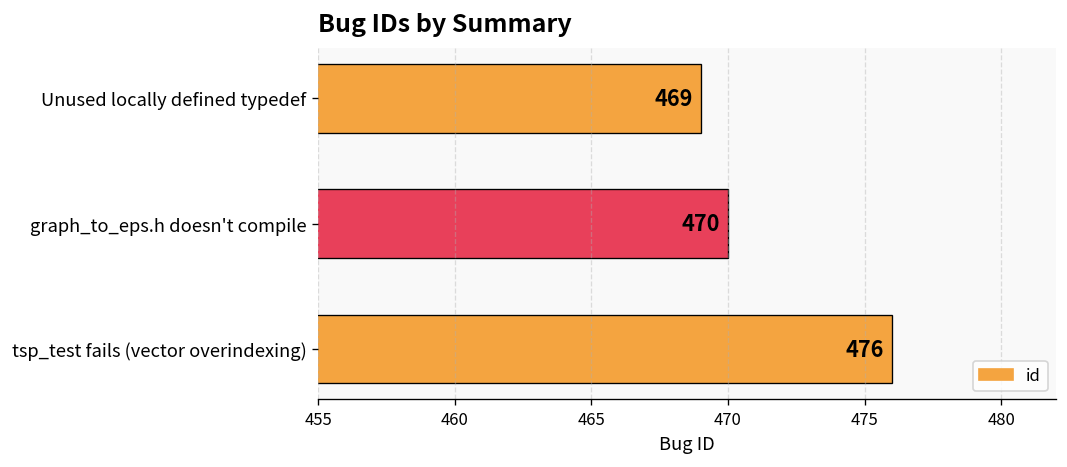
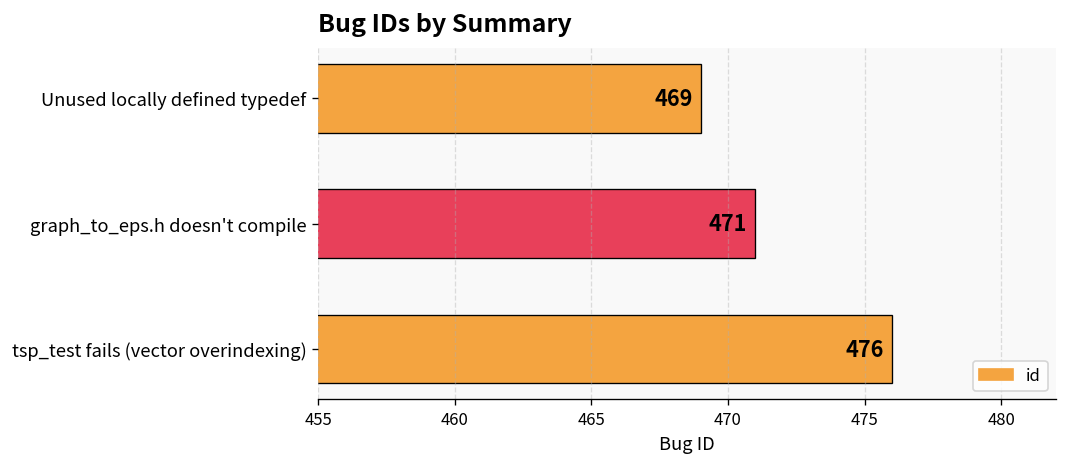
graph_to_eps.h doesn't compile: 470 -> 471
